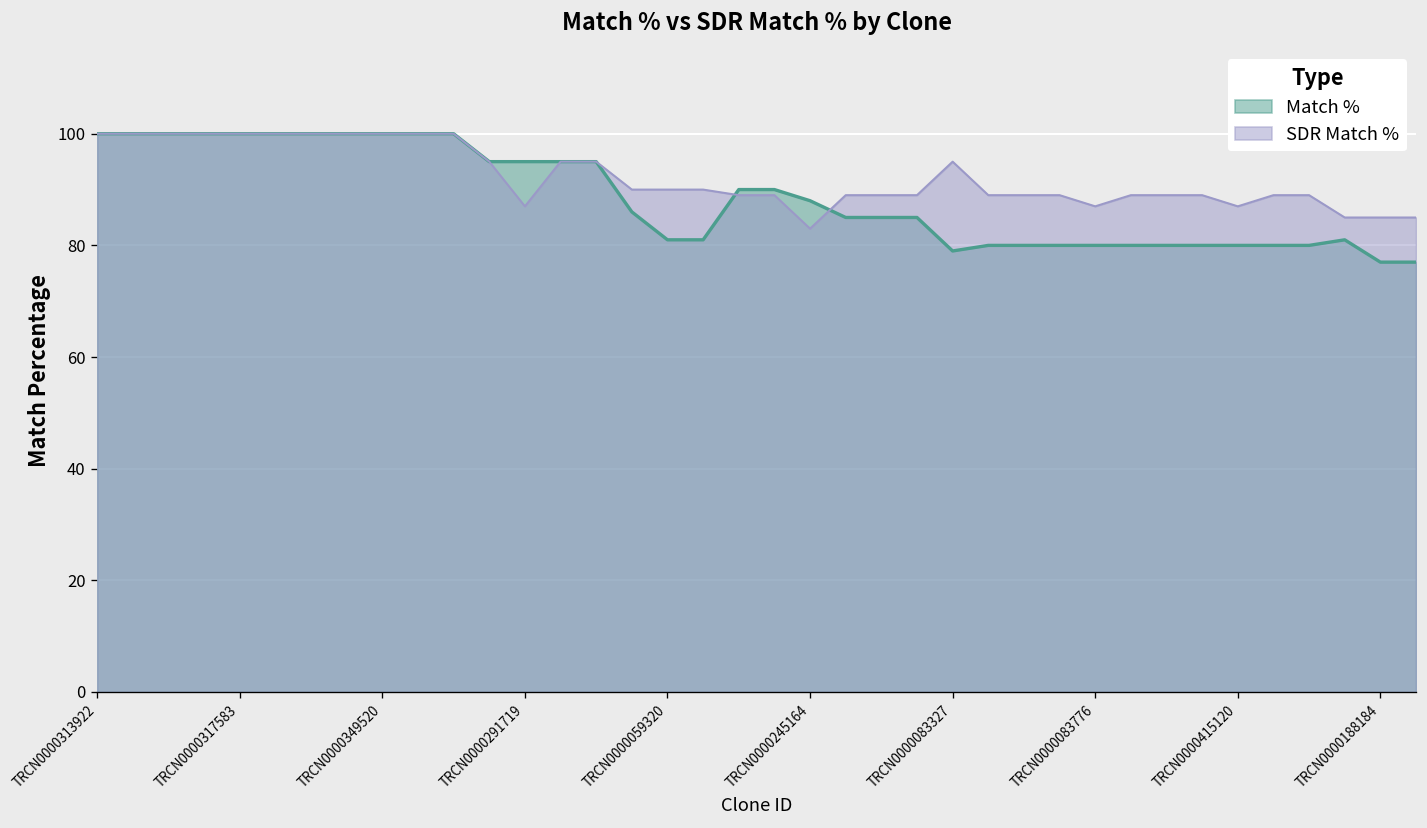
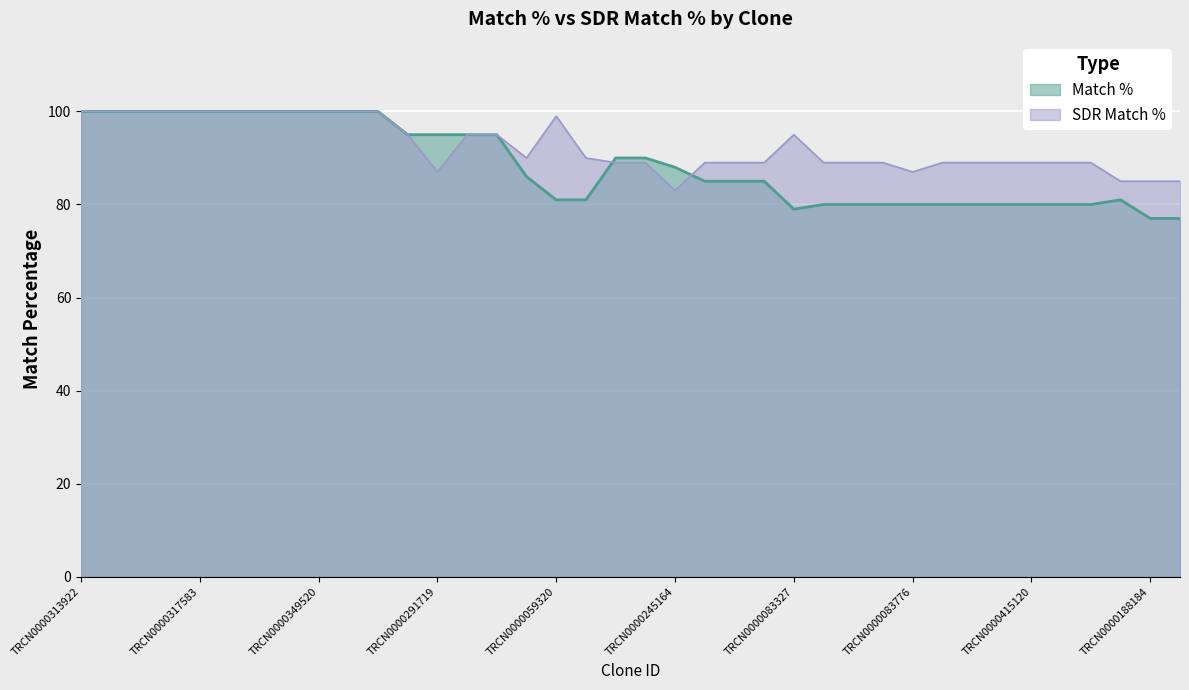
SDR Match %, TRCN0000059320: 90 -> 99
SDR Match %, TRCN0000415120: 87 -> 89
